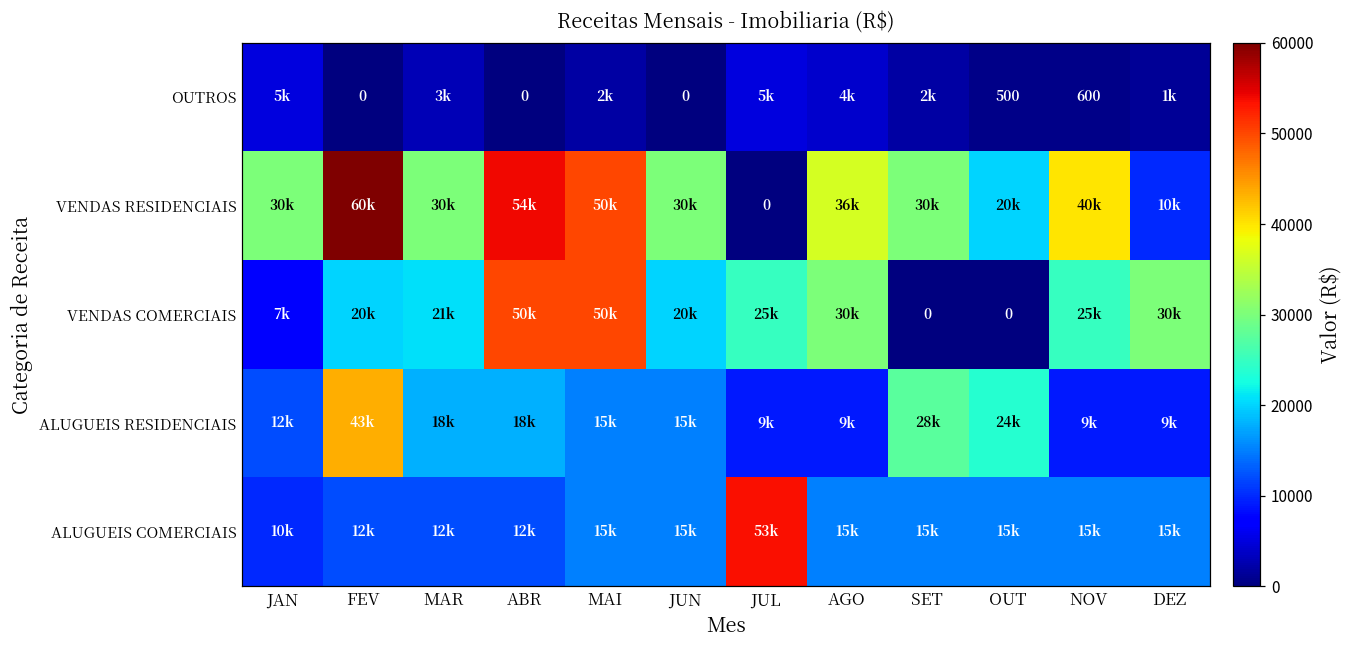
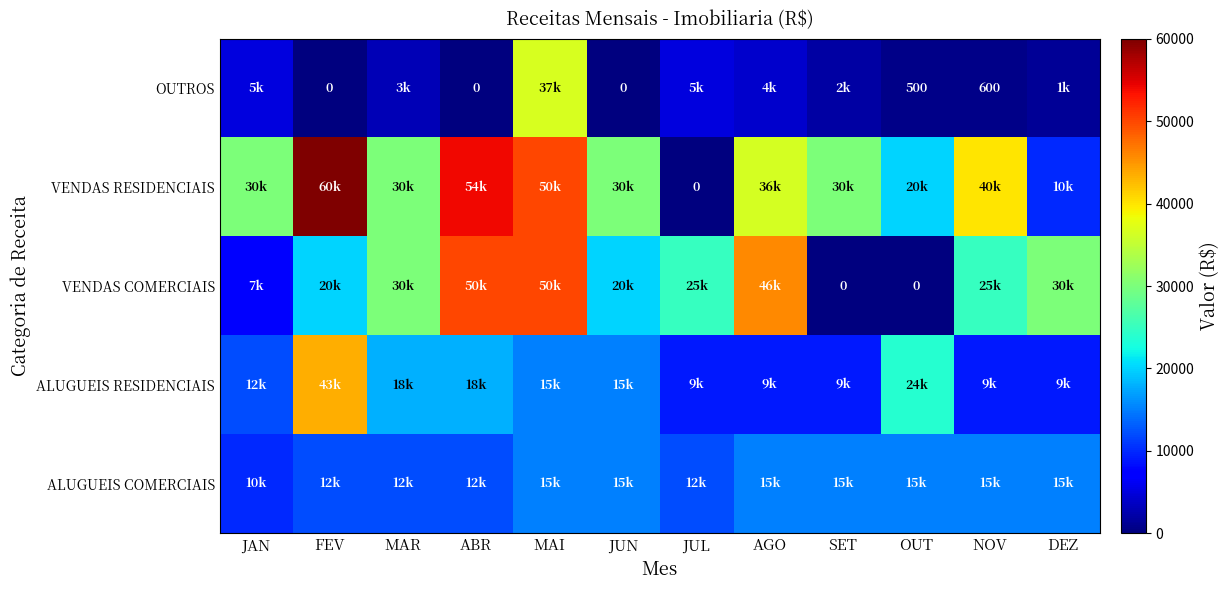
OUTROS, MAI: 2k -> 37k
VENDAS COMERCIAIS, MAR: 21k -> 30k
VENDAS COMERCIAIS, AGO: 30k -> 46k
ALUGUEIS RESIDENCIAIS, SET: 28k -> 9k
ALUGUEIS COMERCIAIS, JUL: 53k -> 12k
